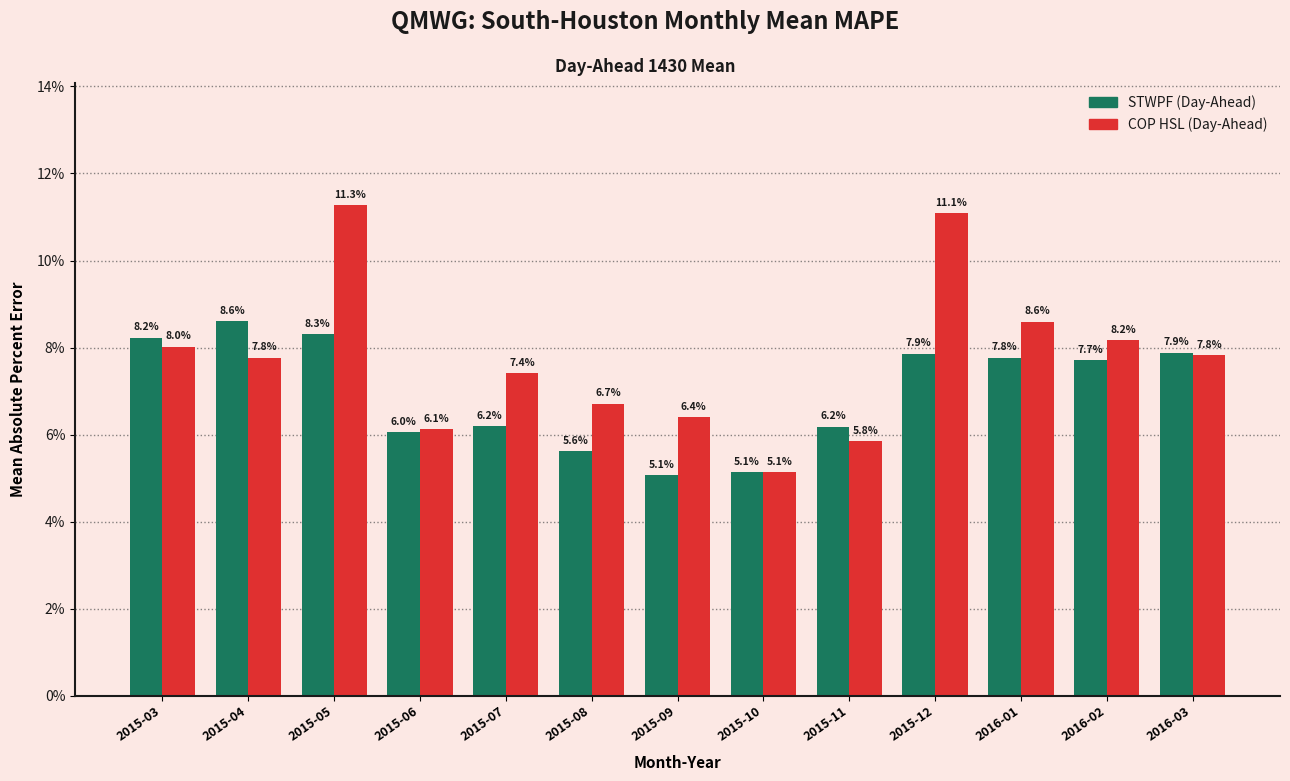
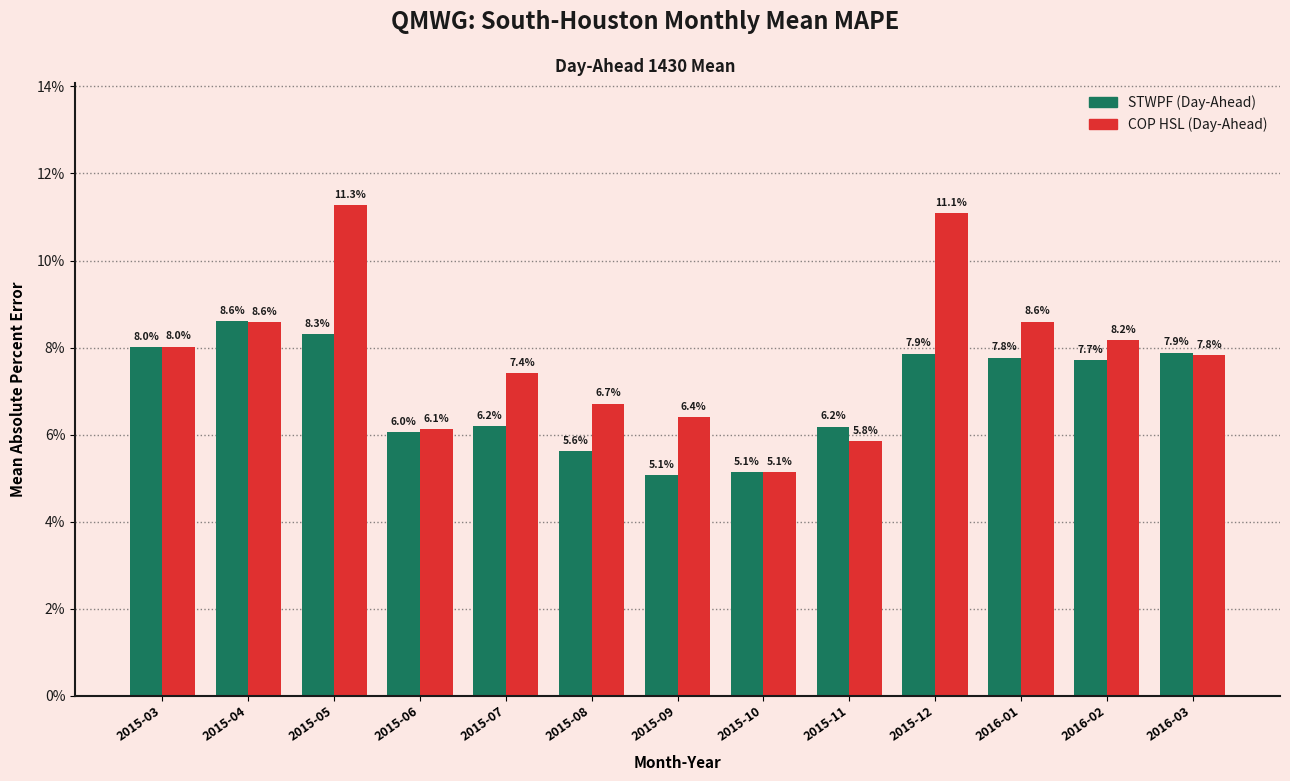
STWPF (Day-Ahead), 2015-03: 8.2% -> 8.0%
COP HSL (Day-Ahead), 2015-04: 7.8% -> 8.6%
